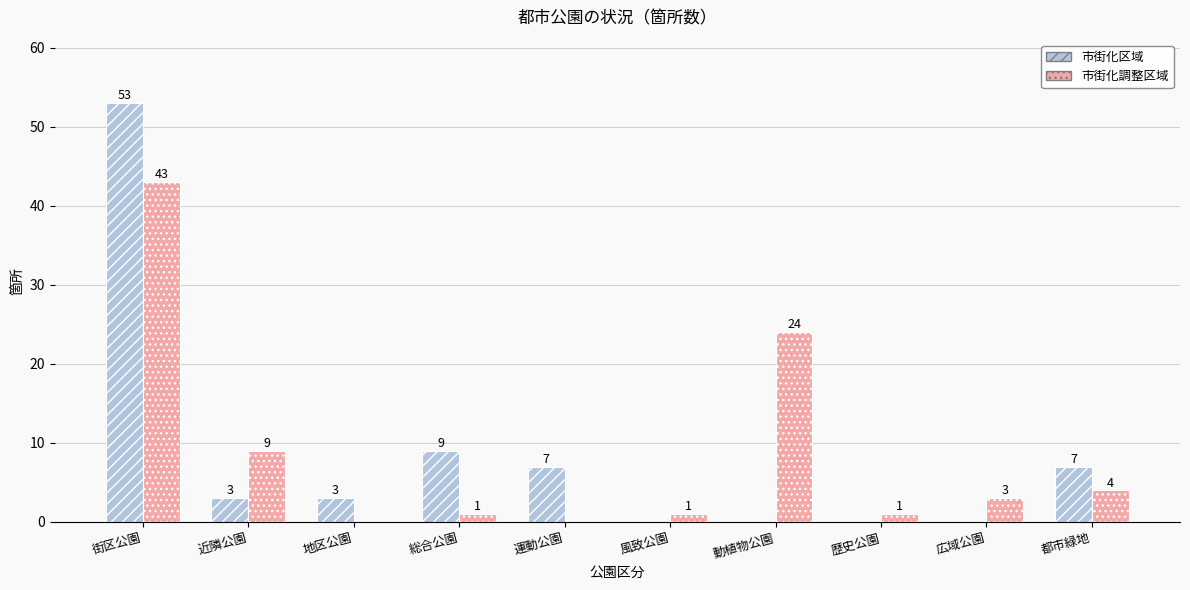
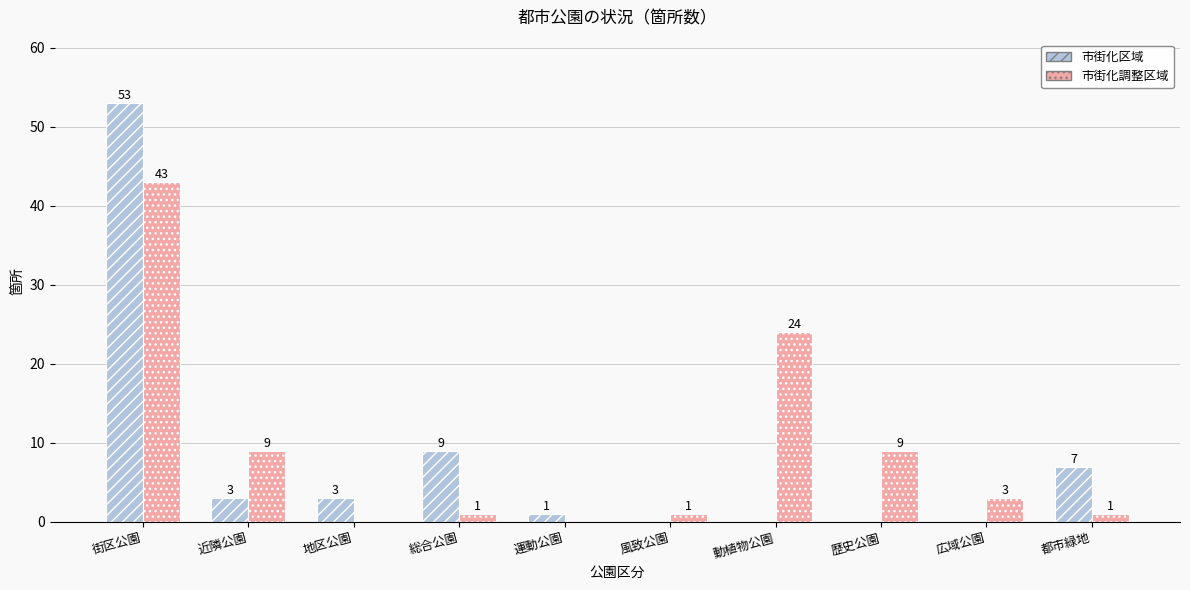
市街化区域, 運動公園: 7 -> 1
市街化調整区域, 歴史公園: 1 -> 9
市街化調整区域, 都市緑地: 4 -> 1
